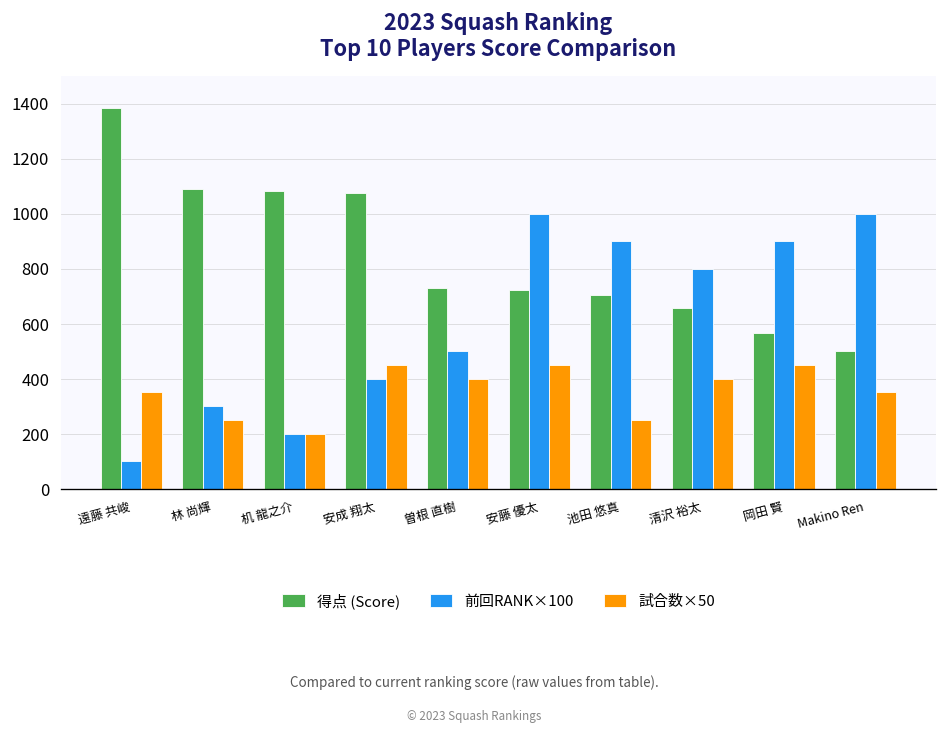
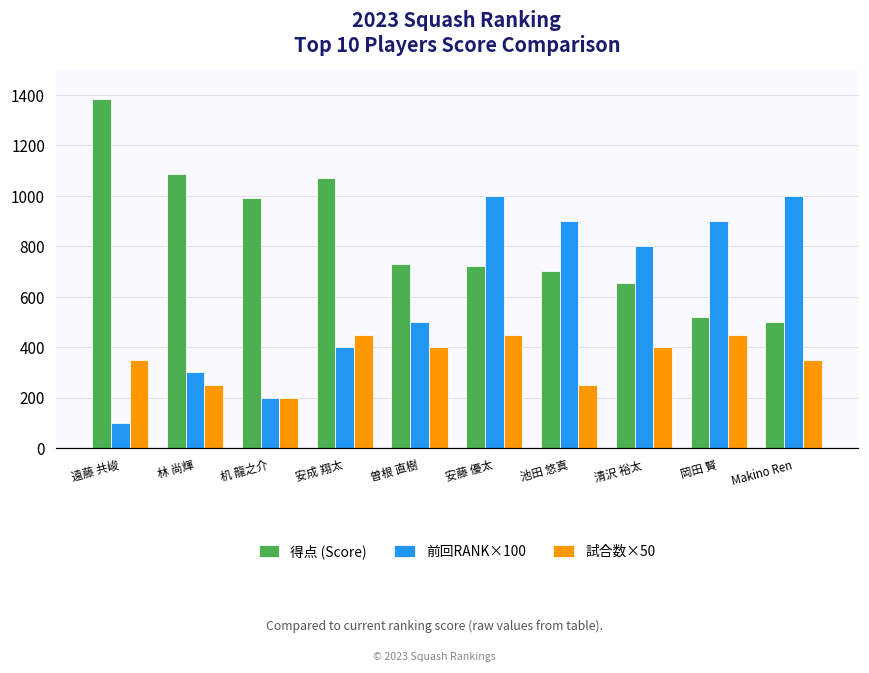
得点 (Score), 机 龍之介: 1080 -> 990
得点 (Score), 岡田 賢: 570 -> 520
